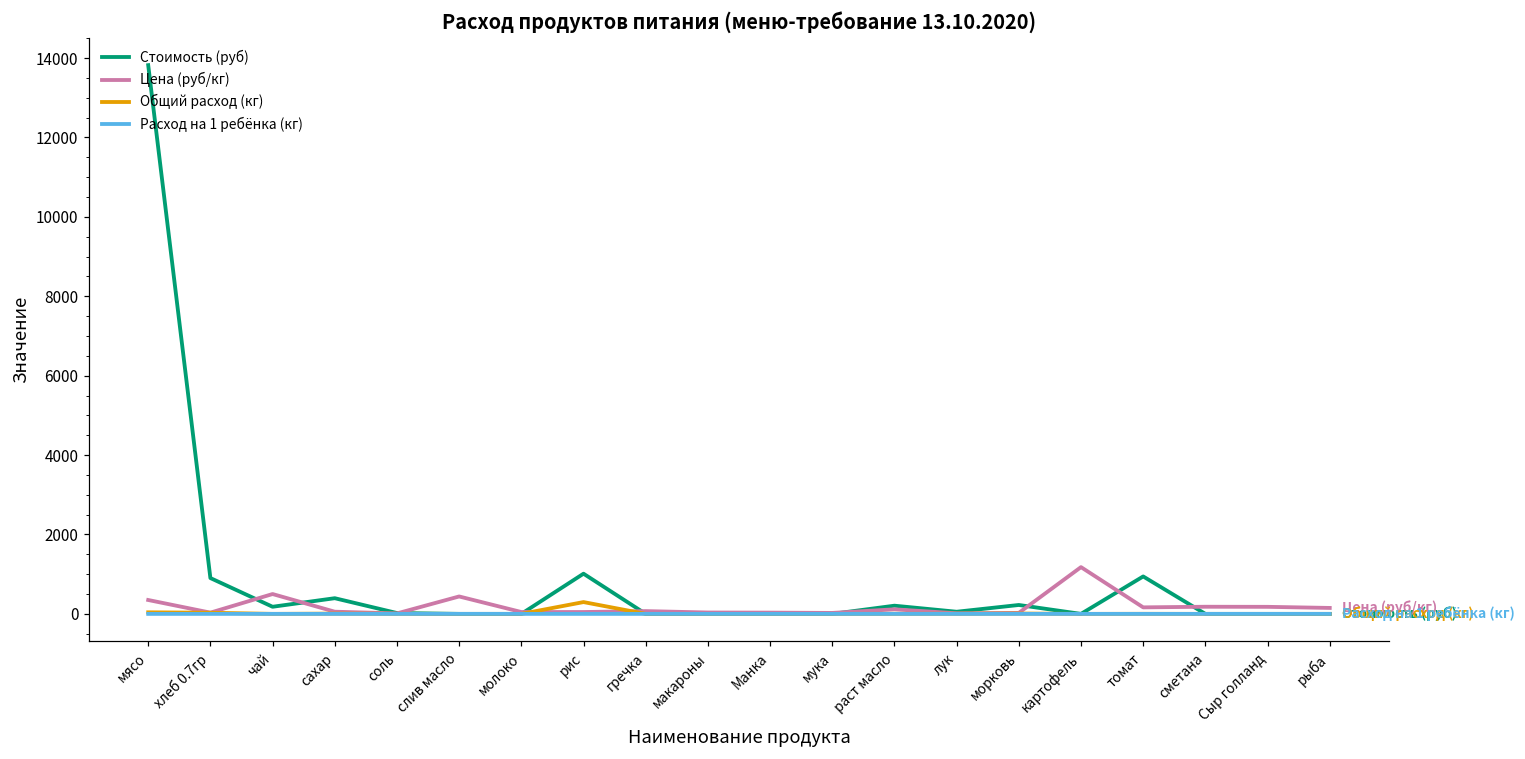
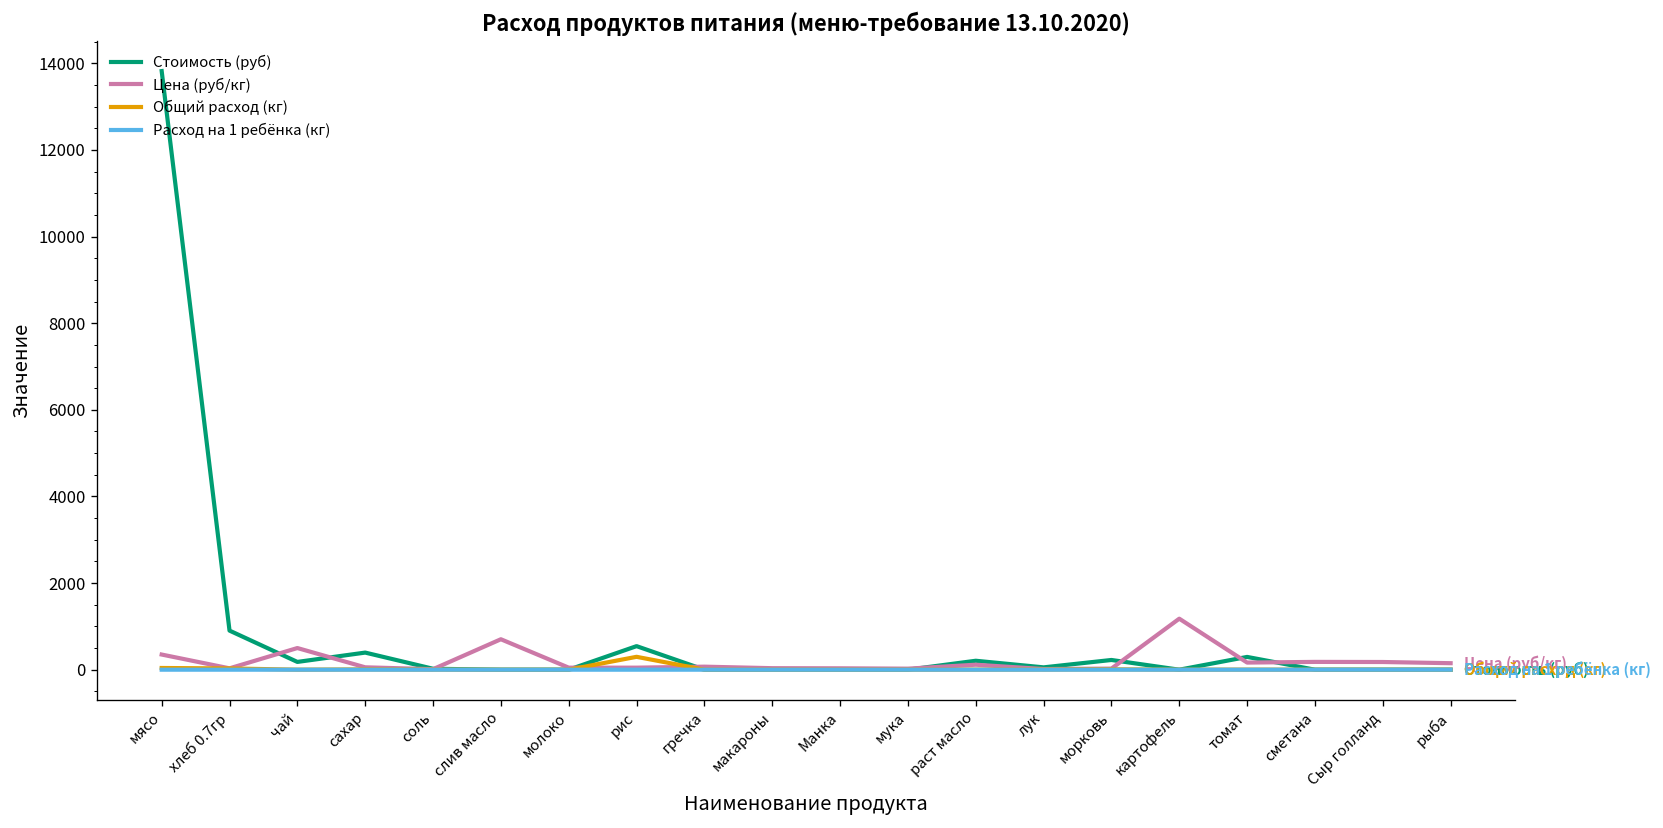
Цена (руб/кг), слив масло: 400 -> 700
Стоимость (руб), рис: 1000 -> 500
Стоимость (руб), томат: 900 -> 300
